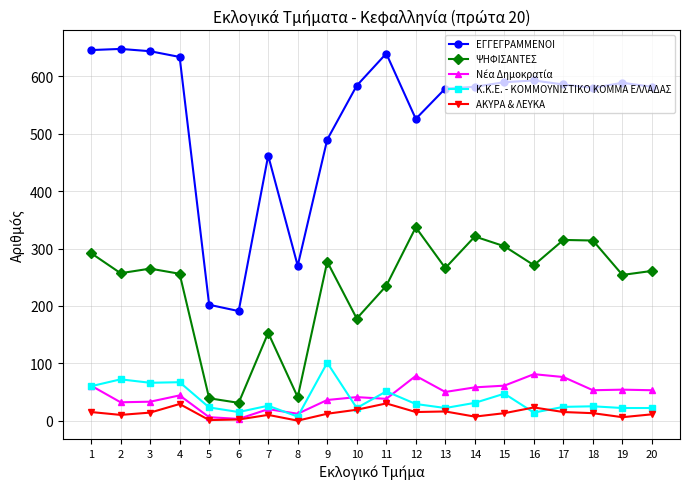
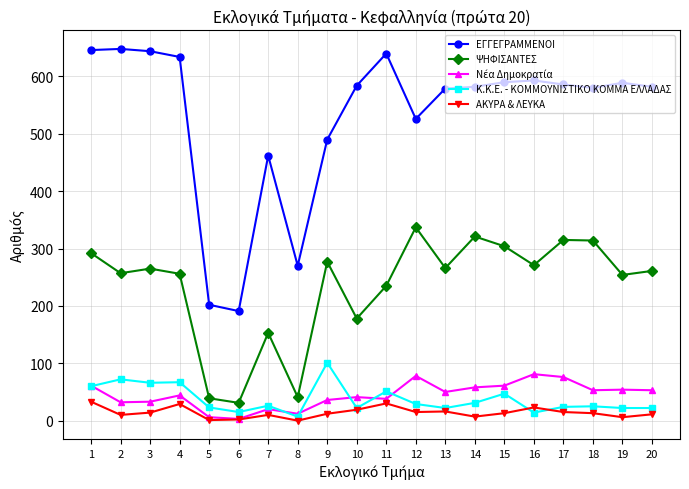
ΑΚΥΡΑ & ΛΕΥΚΑ, 1: 20 -> 30
